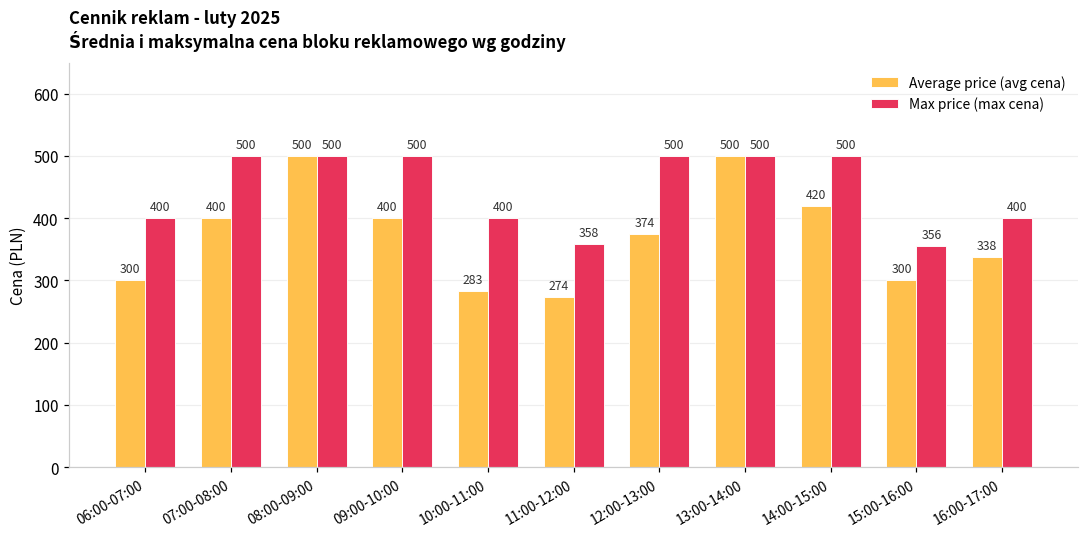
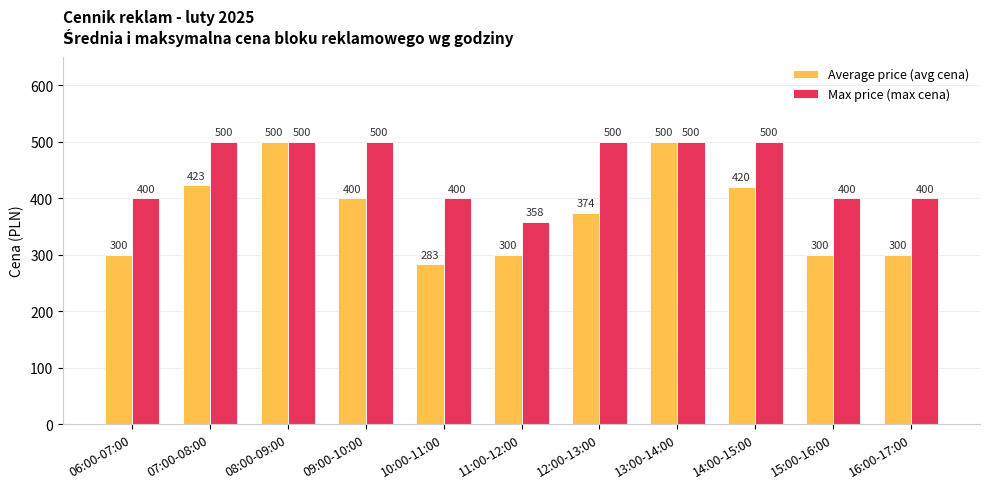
Average price (avg cena), 07:00-08:00: 400 -> 423
Average price (avg cena), 11:00-12:00: 274 -> 300
Max price (max cena), 15:00-16:00: 356 -> 400
Average price (avg cena), 16:00-17:00: 338 -> 300
